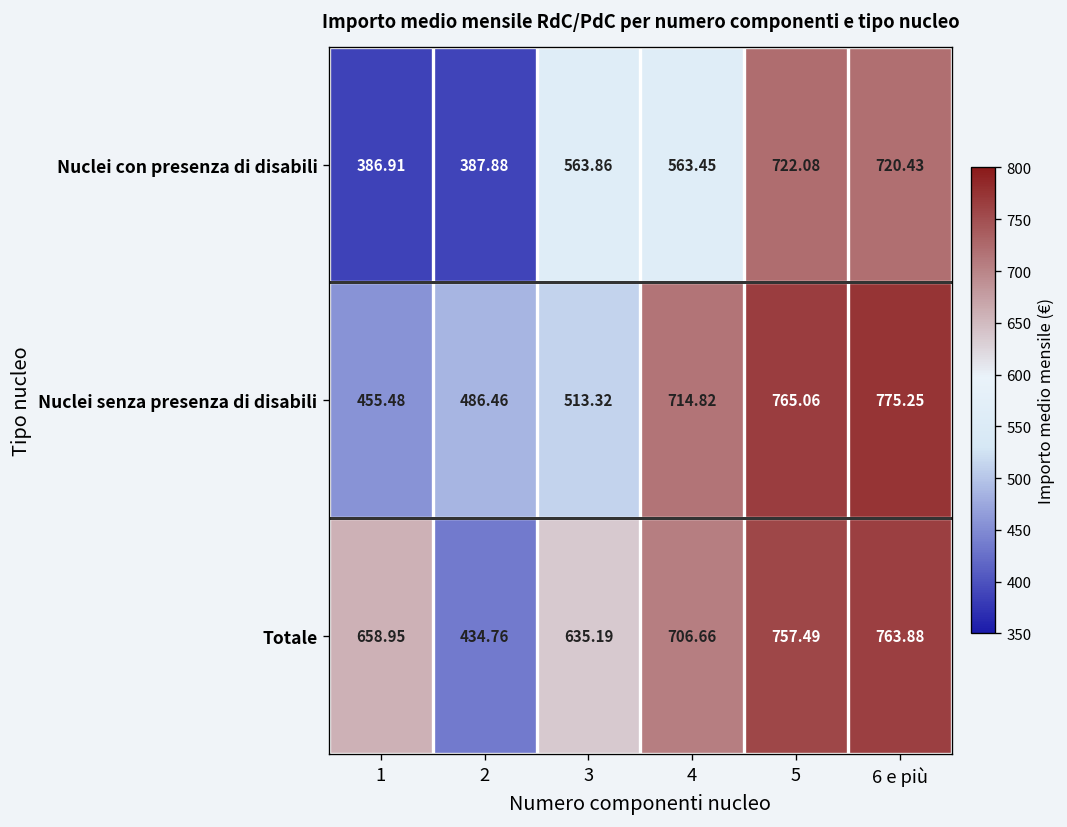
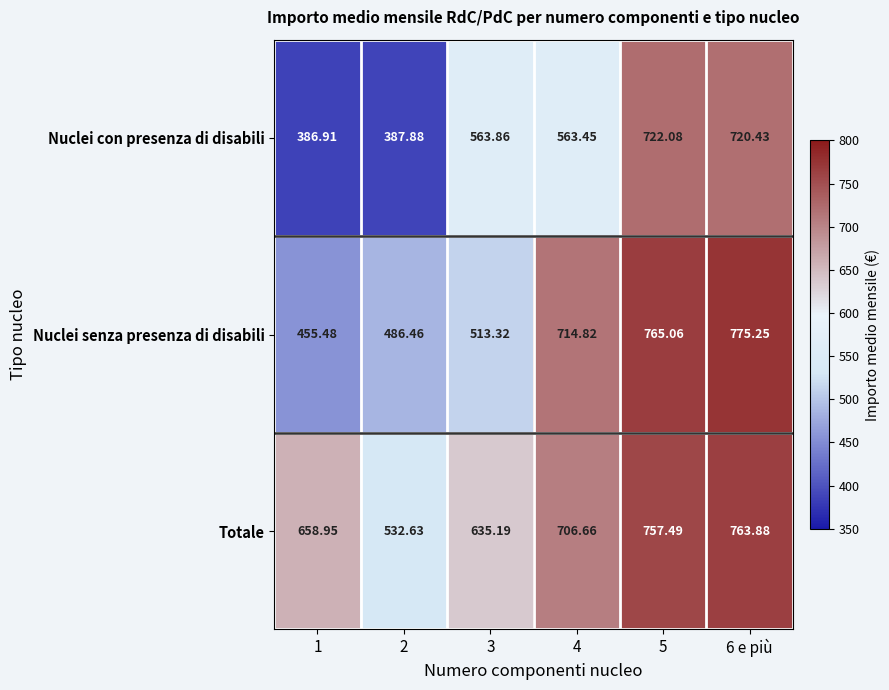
Totale, 2: 434.76 -> 532.63
